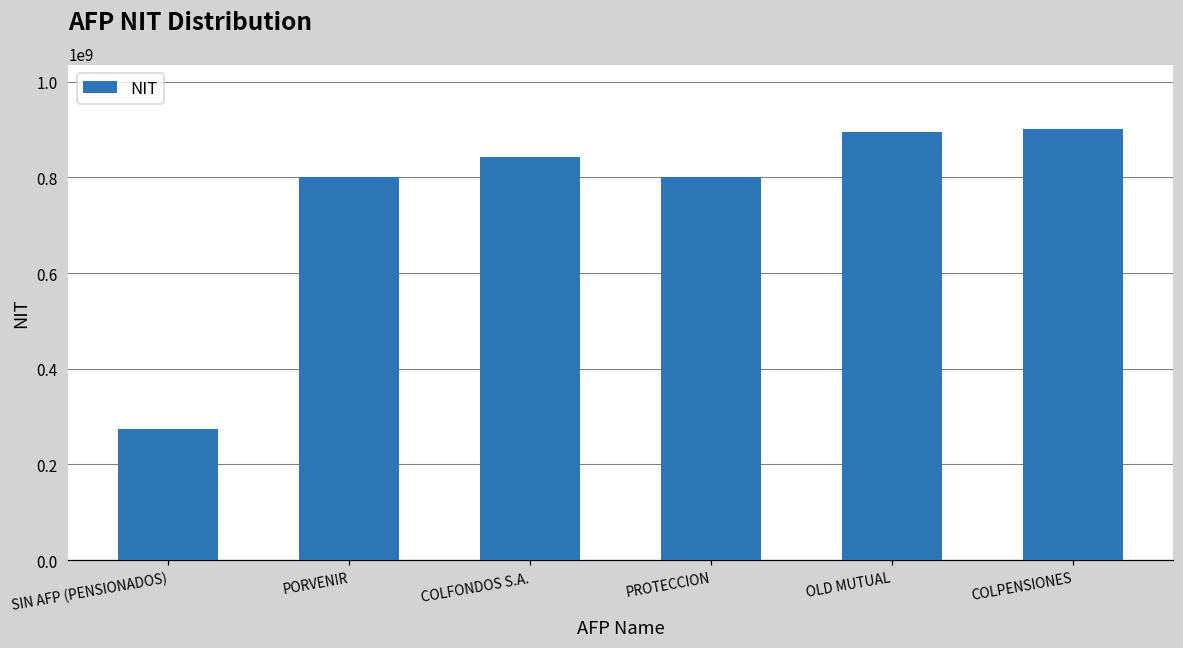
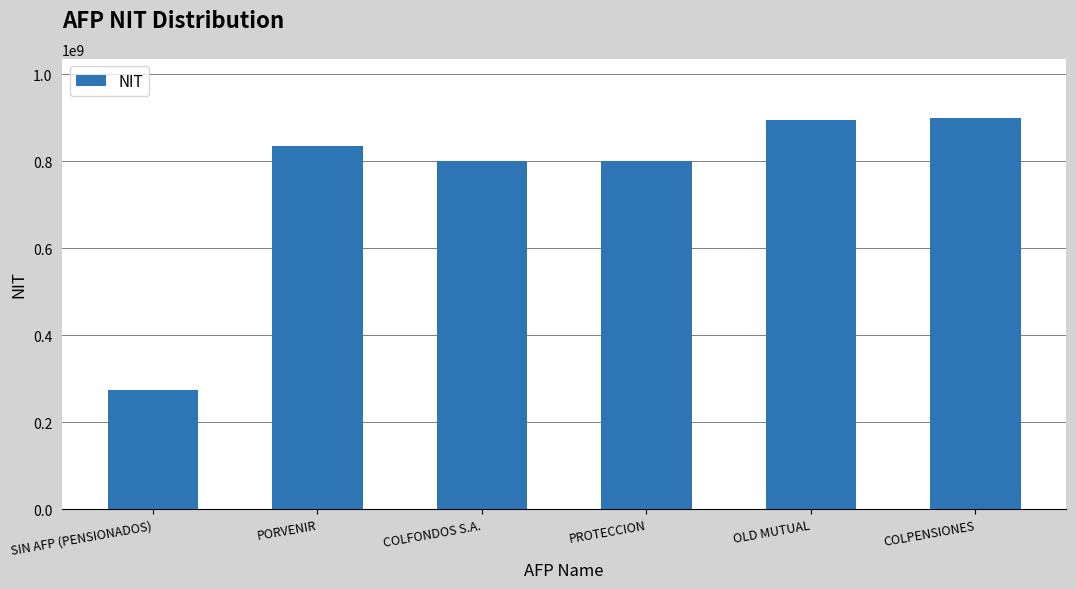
PORVENIR: 800000000 -> 830000000
COLFONDOS S.A.: 840000000 -> 800000000
